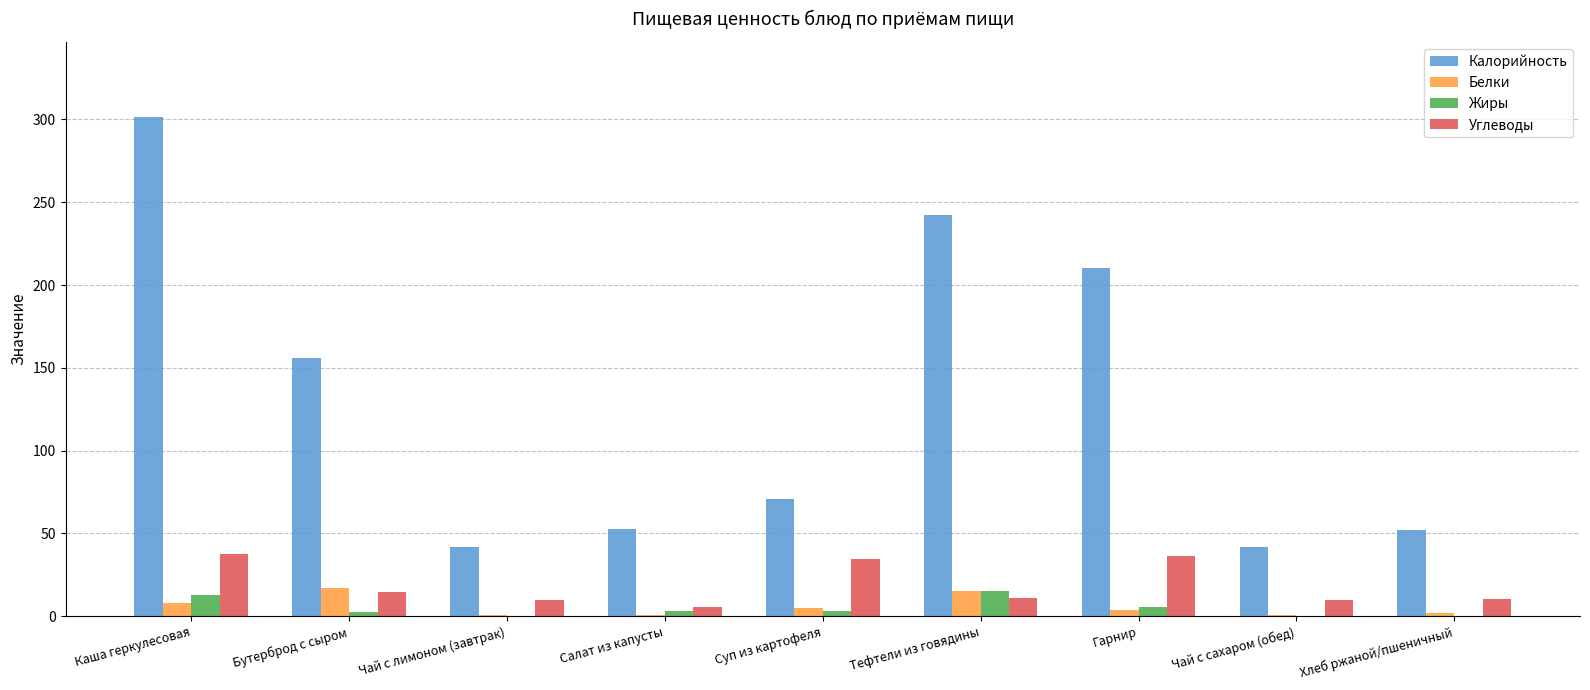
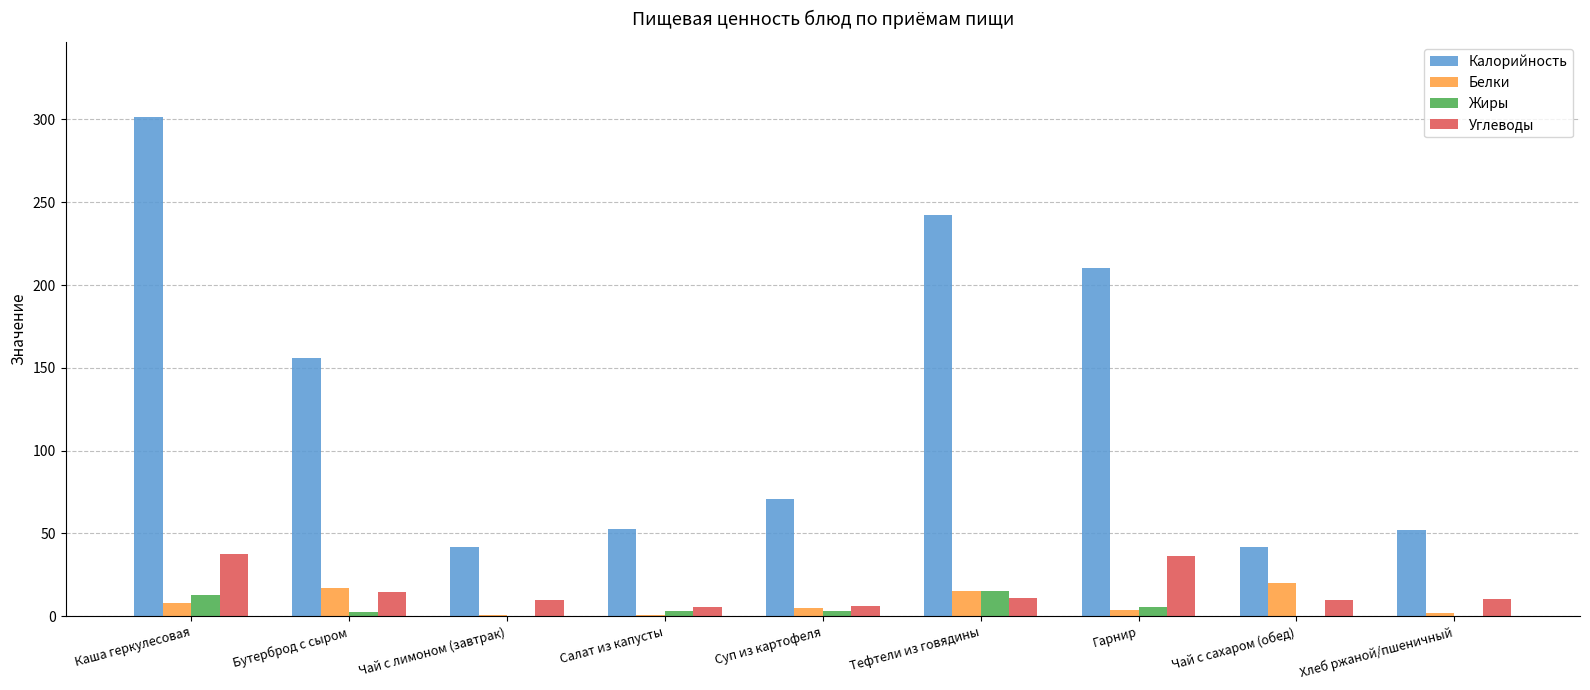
Углеводы, Суп из картофеля: 35 -> 6
Белки, Чай с сахаром (обед): 1 -> 20
